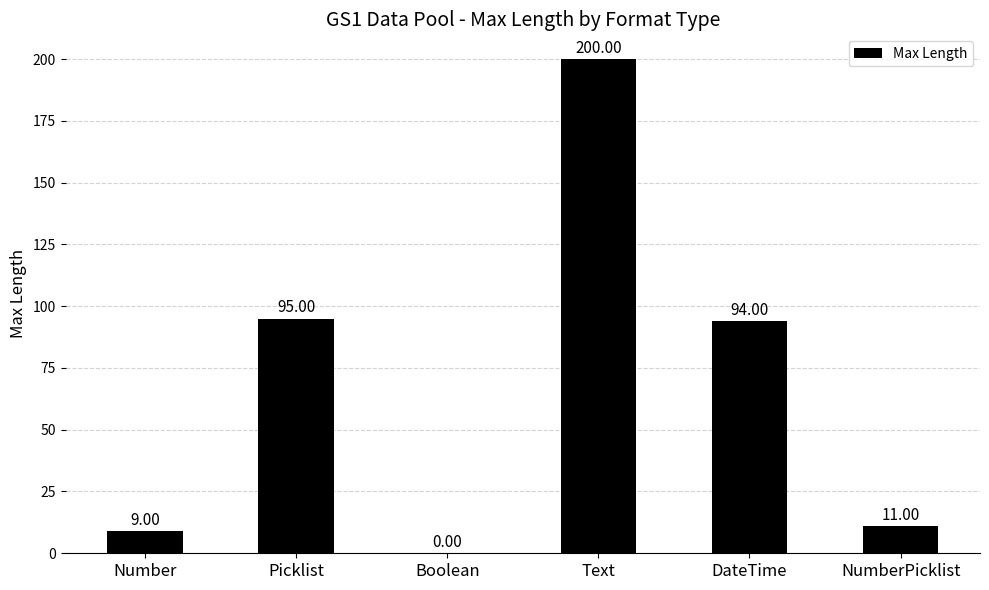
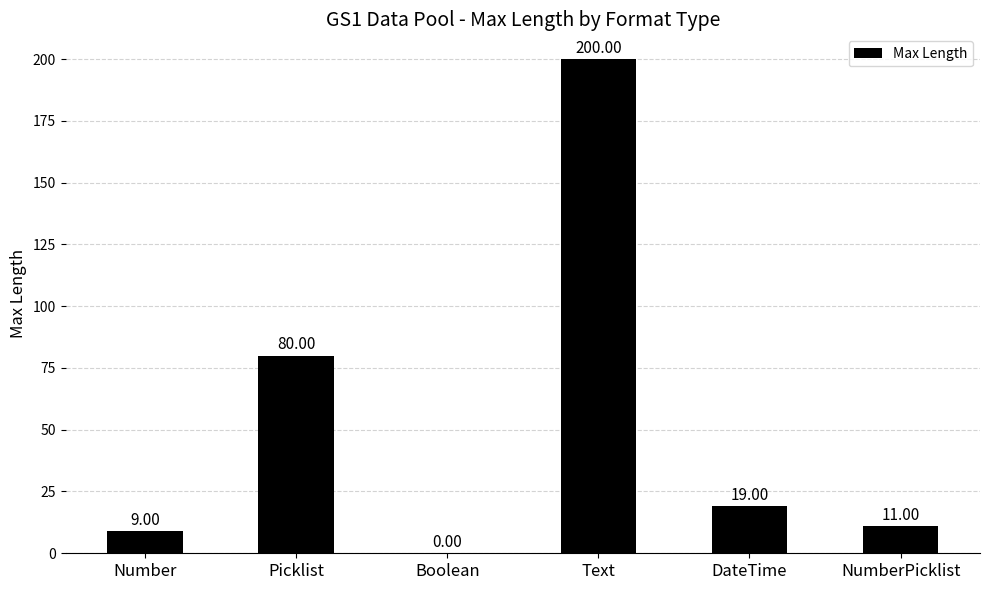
Picklist: 95.00 -> 80.00
DateTime: 94.00 -> 19.00
